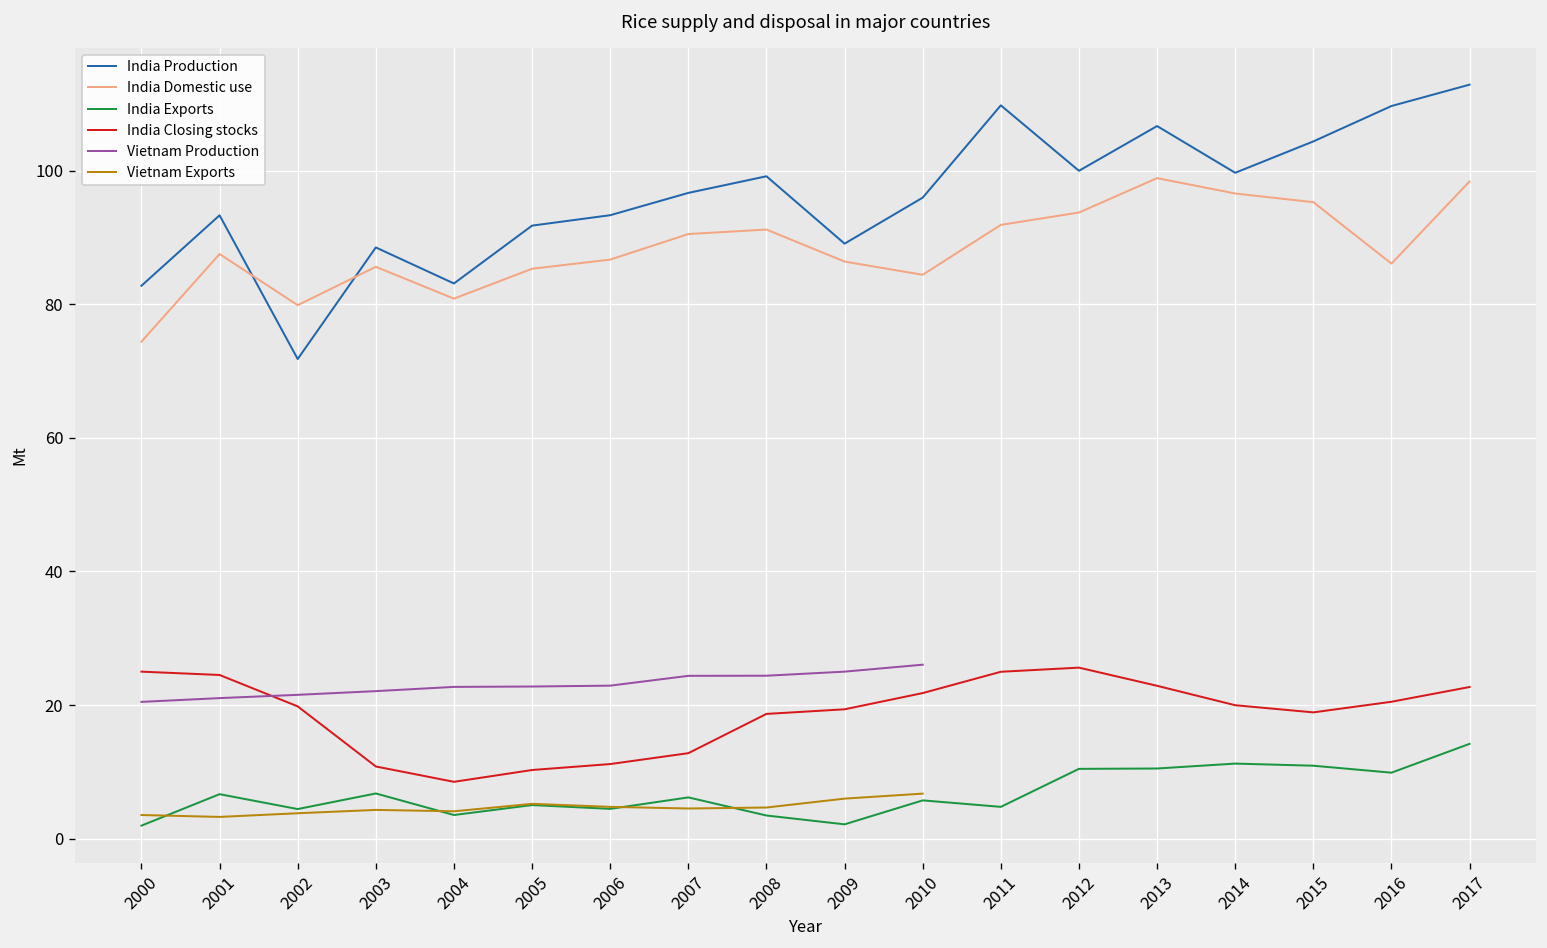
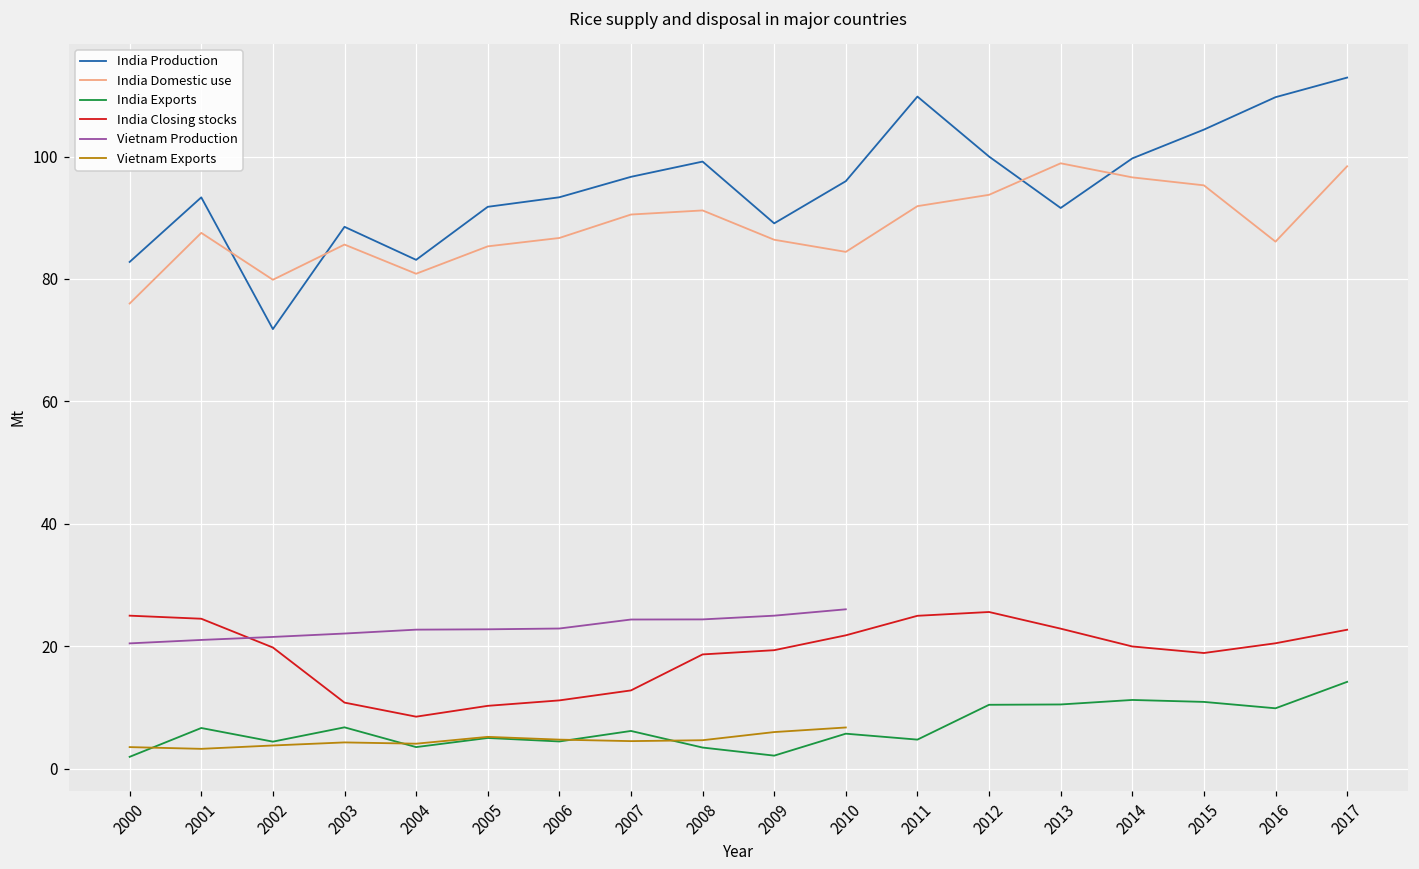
India Domestic use, 2000: 74 -> 76
India Production, 2013: 107 -> 92
